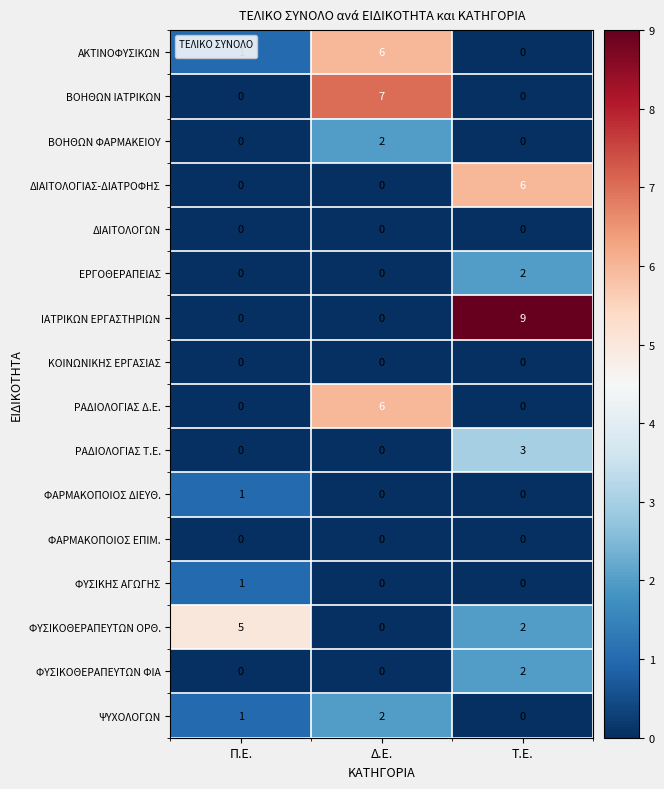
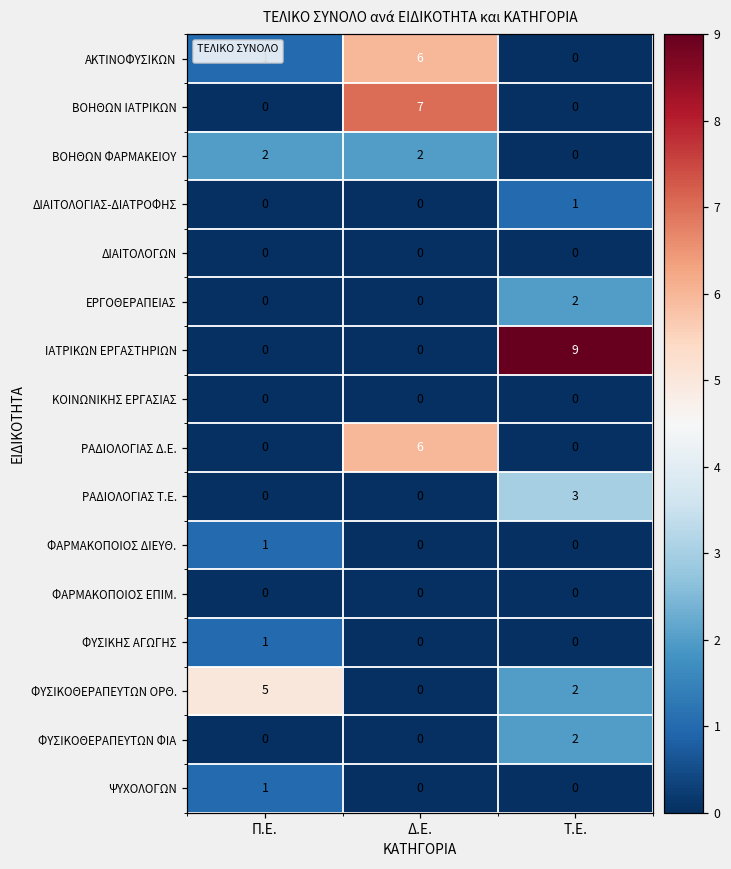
ΒΟΗΘΩΝ ΦΑΡΜΑΚΕΙΟΥ, Π.Ε.: 0 -> 2
ΔΙΑΙΤΟΛΟΓΙΑΣ-ΔΙΑΤΡΟΦΗΣ, Τ.Ε.: 6 -> 1
ΨΥΧΟΛΟΓΩΝ, Δ.Ε.: 2 -> 0
